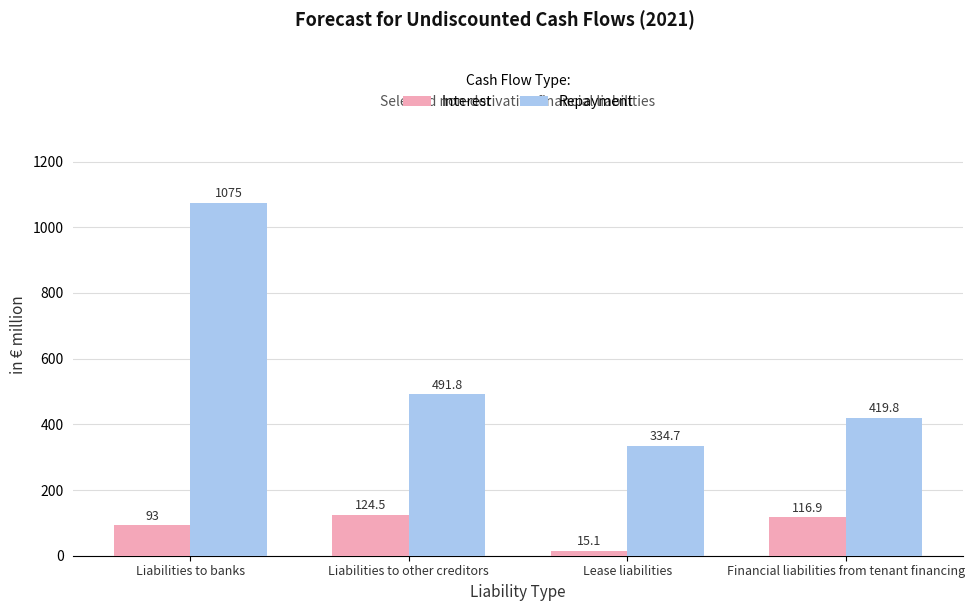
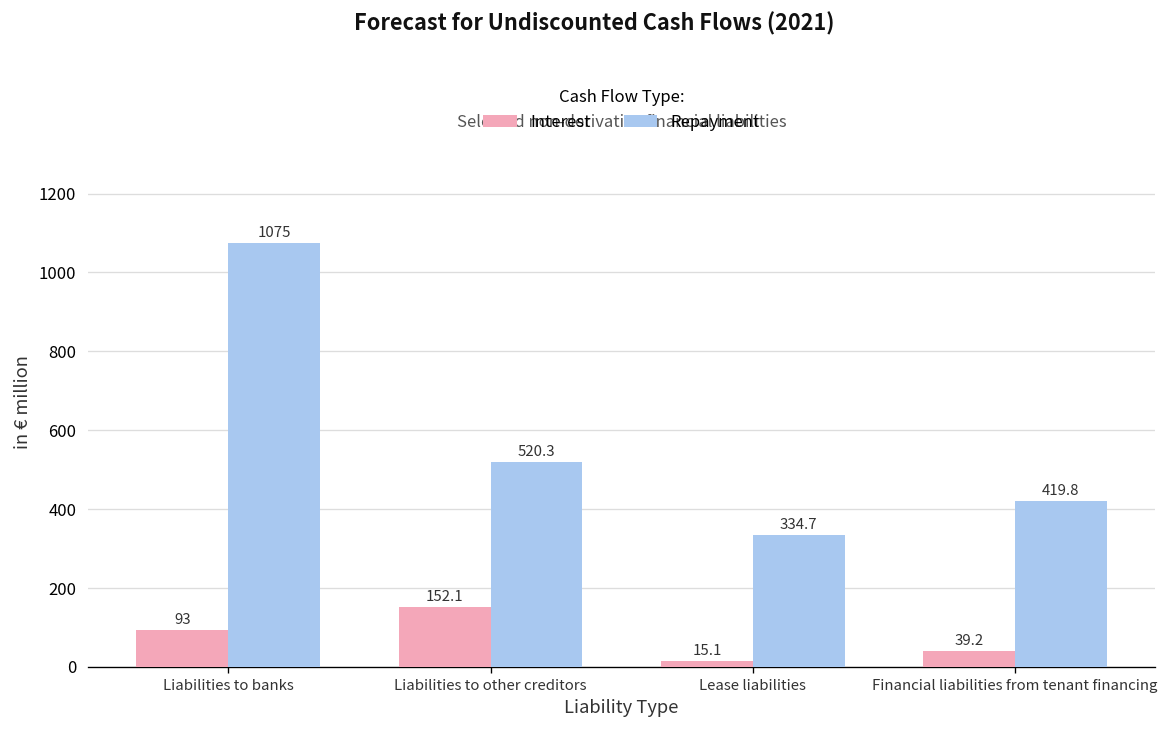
Interest, Liabilities to other creditors: 124.5 -> 152.1
Repayment, Liabilities to other creditors: 491.8 -> 520.3
Interest, Financial liabilities from tenant financing: 116.9 -> 39.2
